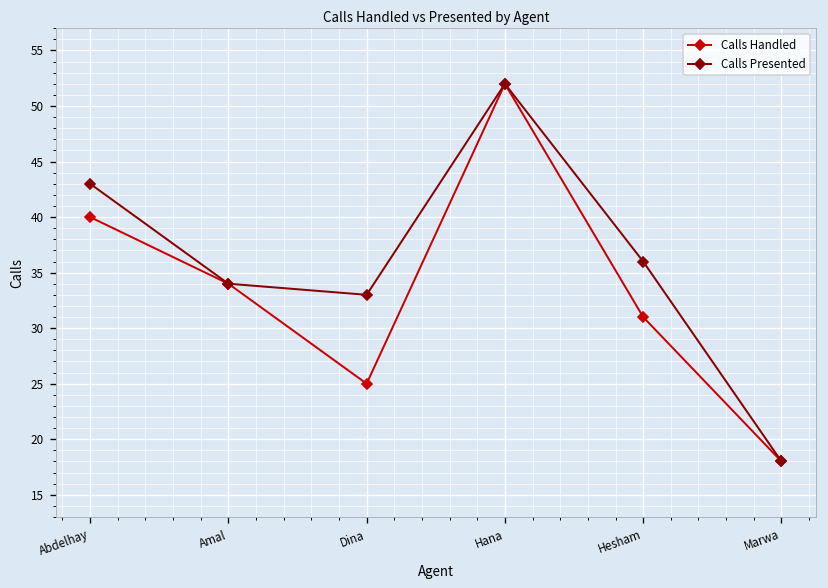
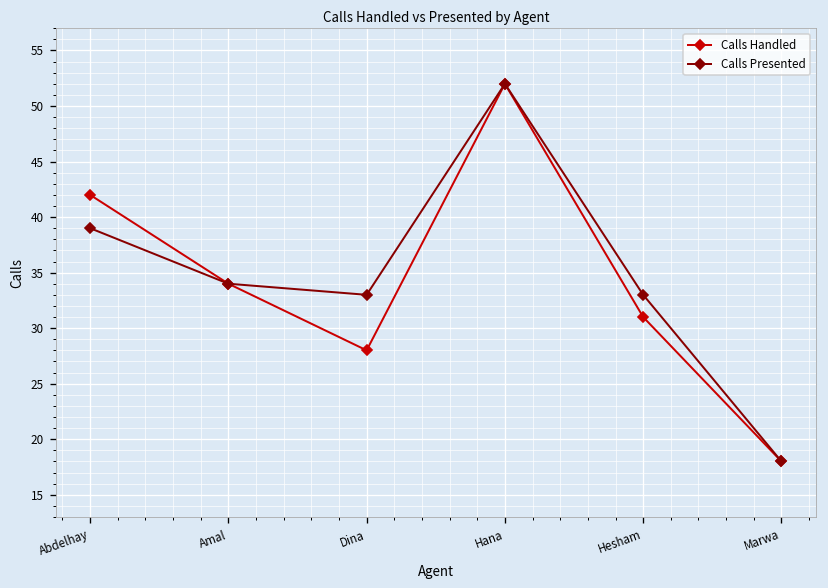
Calls Handled, Abdelhay: 40 -> 42
Calls Presented, Abdelhay: 43 -> 39
Calls Handled, Dina: 25 -> 28
Calls Presented, Hesham: 36 -> 33
